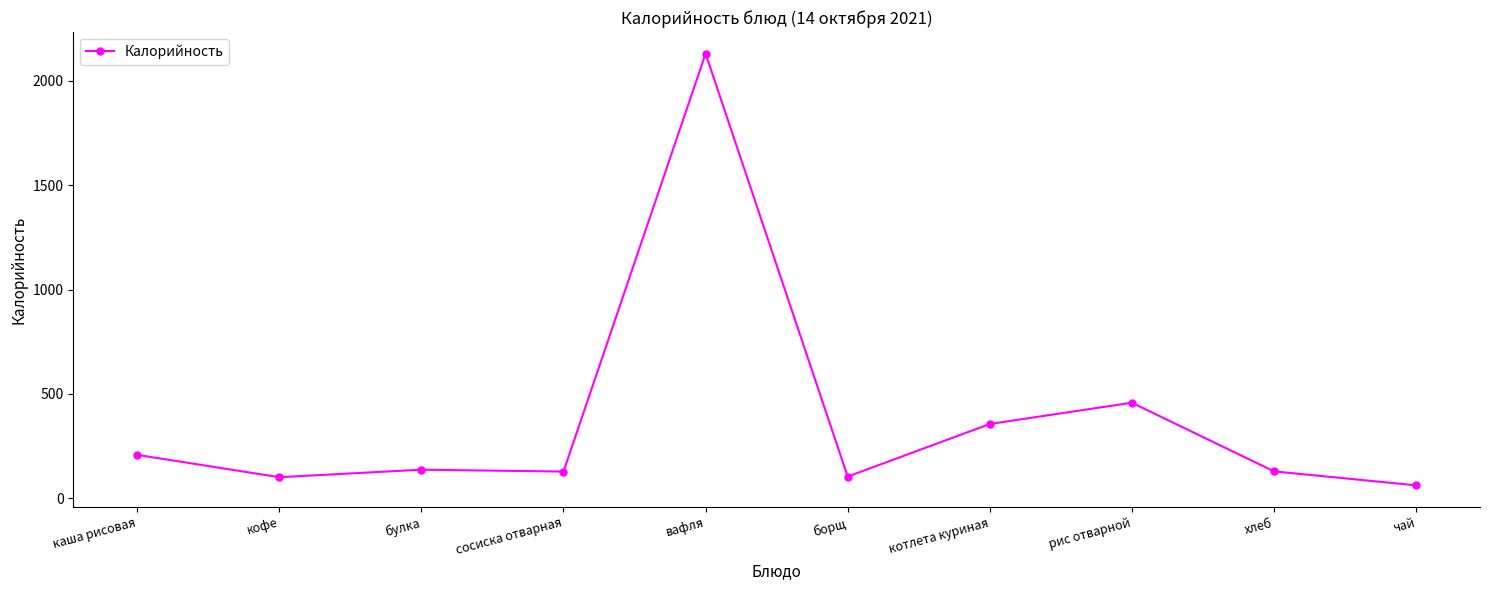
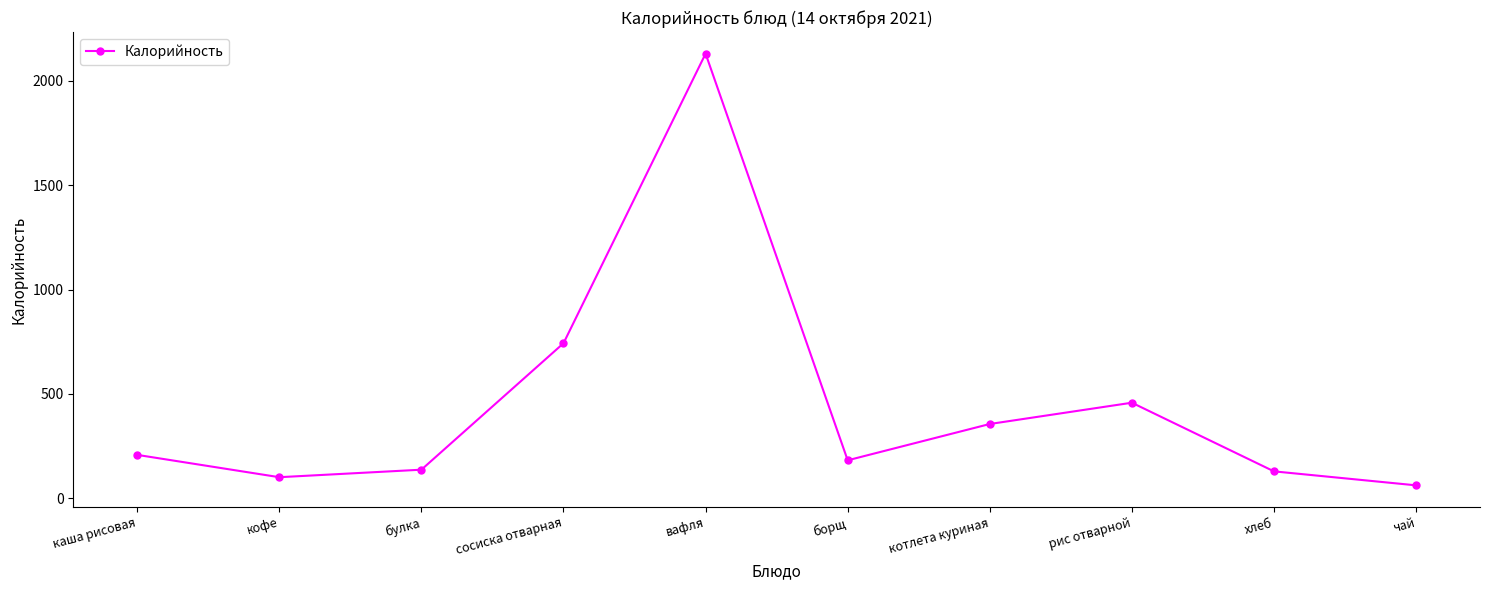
сосиска отварная: 130 -> 740
борщ: 100 -> 180
